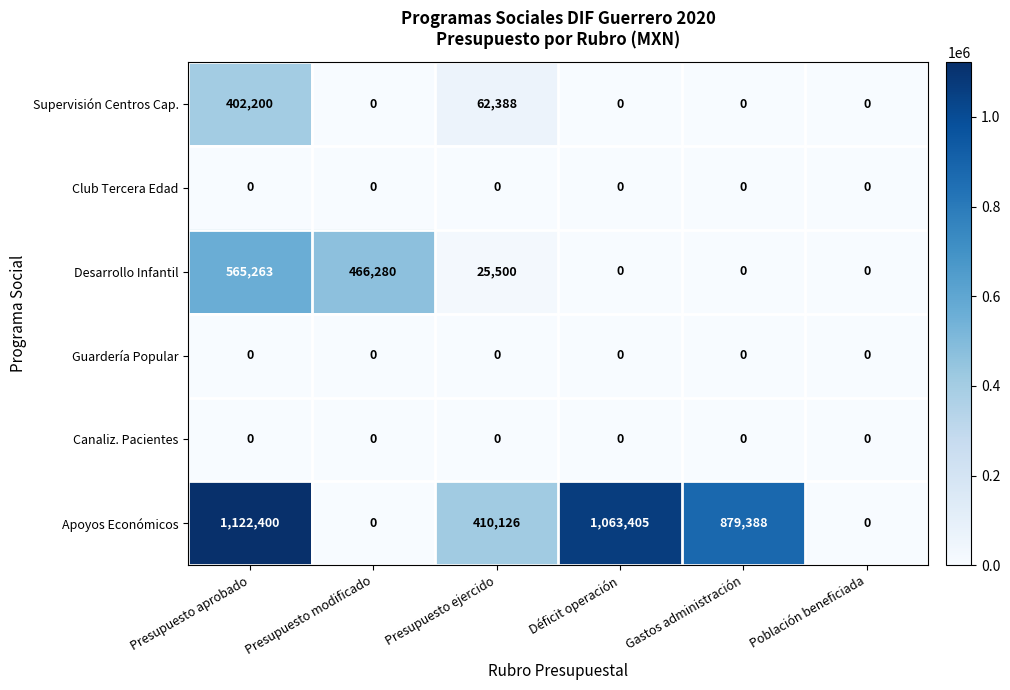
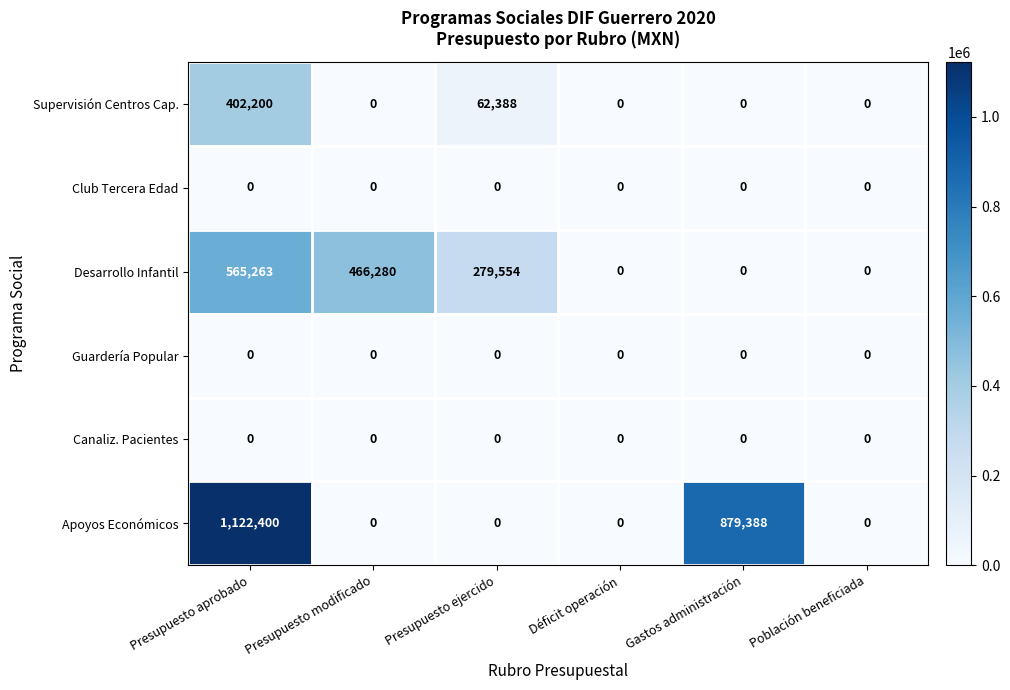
Desarrollo Infantil, Presupuesto ejercido: 25,500 -> 279,554
Apoyos Económicos, Presupuesto ejercido: 410,126 -> 0
Apoyos Económicos, Déficit operación: 1,063,405 -> 0
